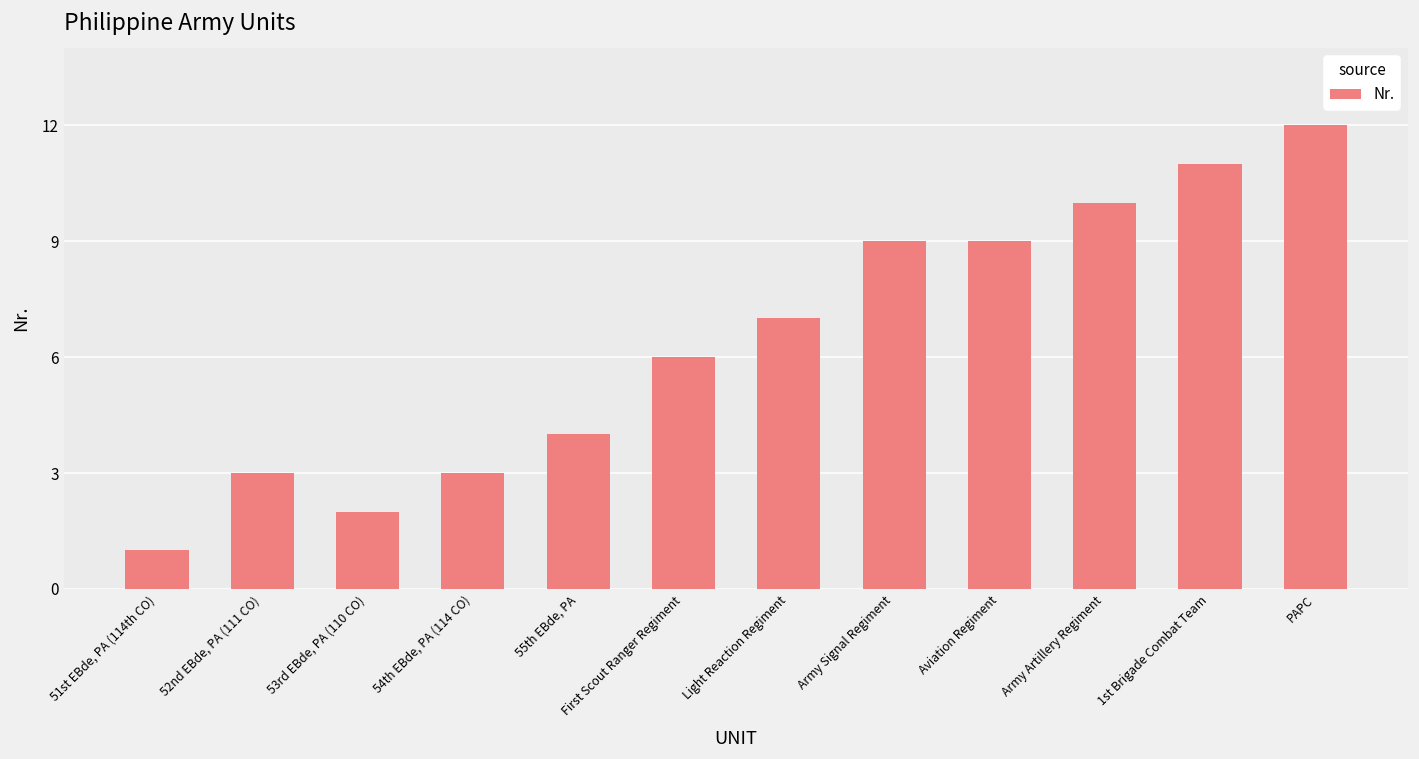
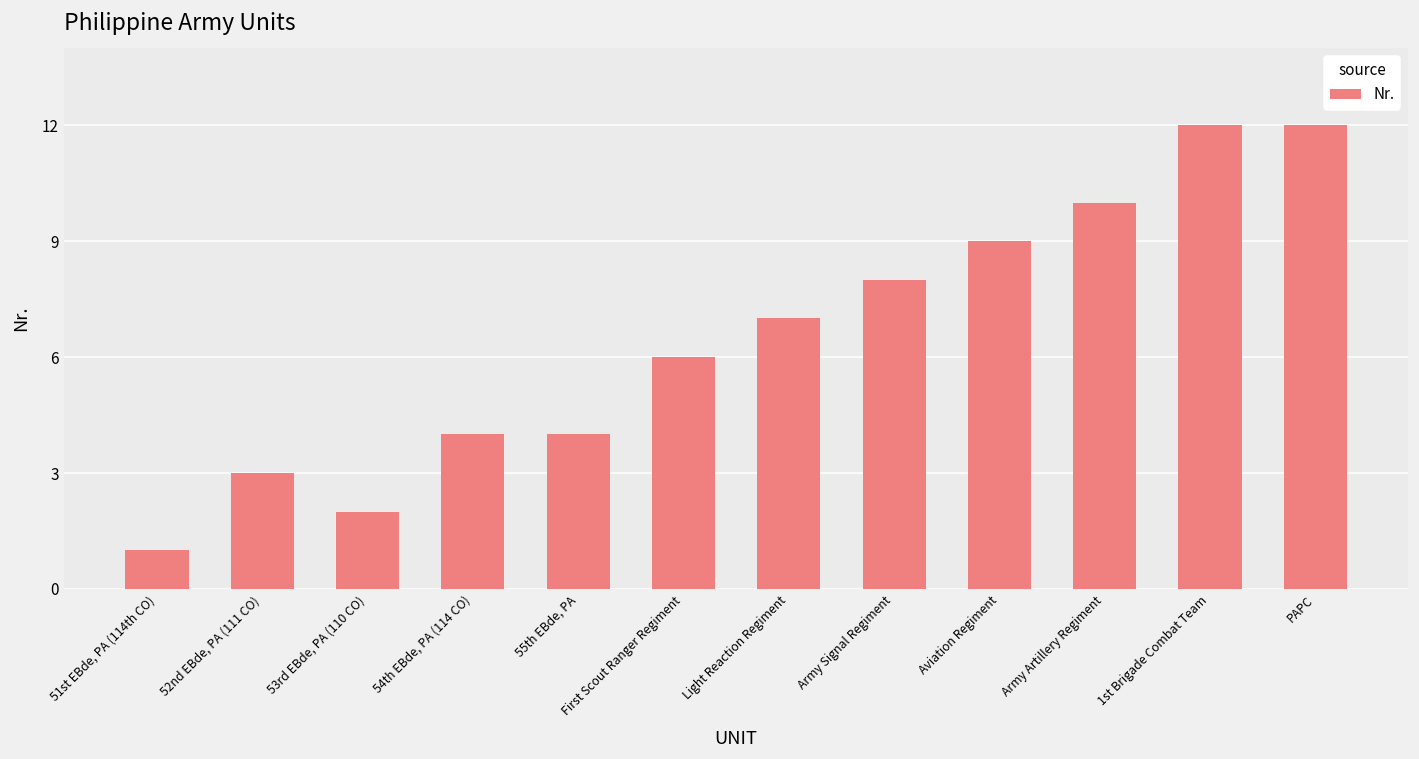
54th EBde, PA (114 CO): 3 -> 4
Army Signal Regiment: 9 -> 8
1st Brigade Combat Team: 11 -> 12
